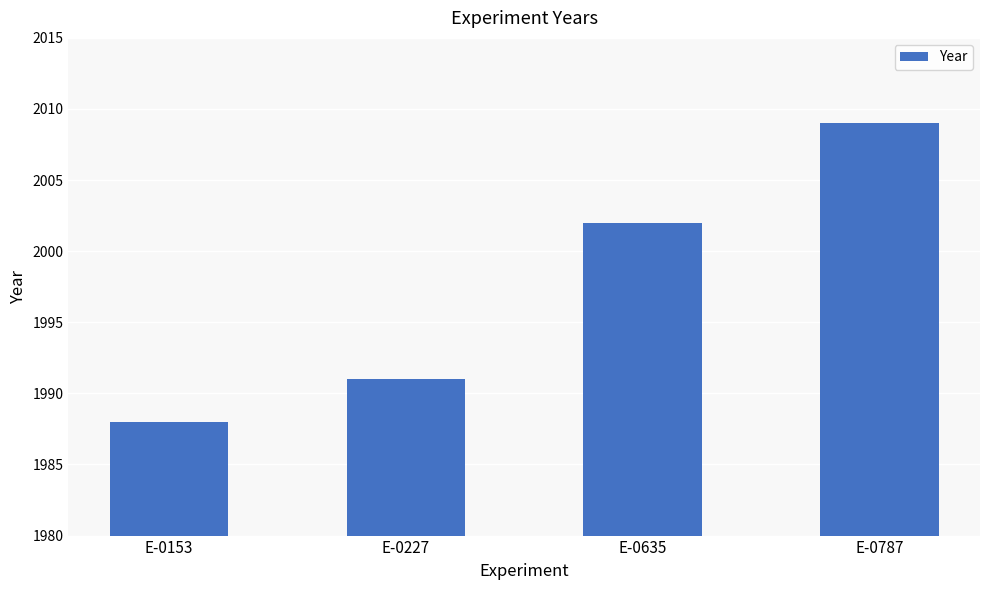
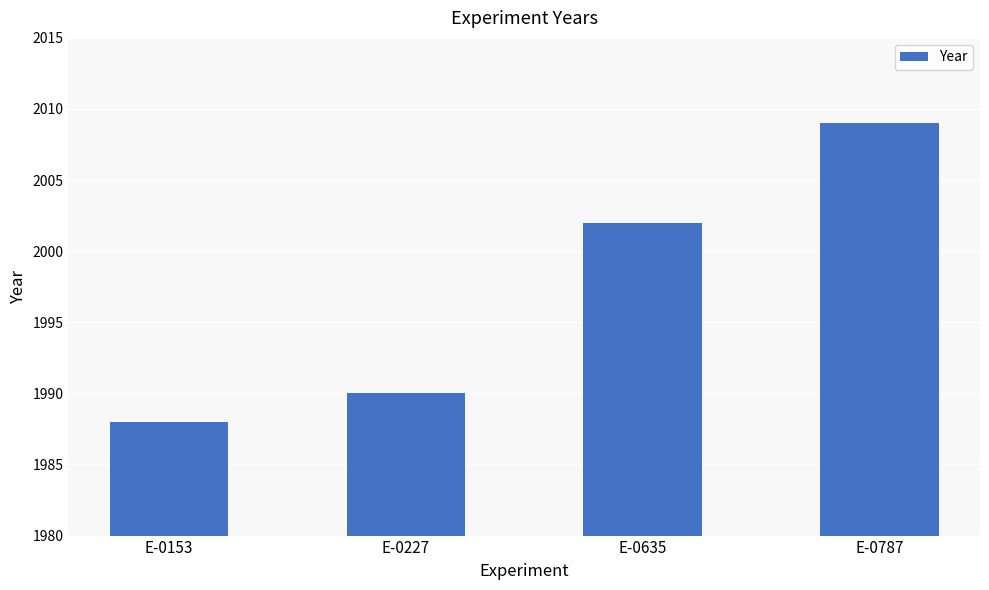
E-0227: 1991 -> 1990
